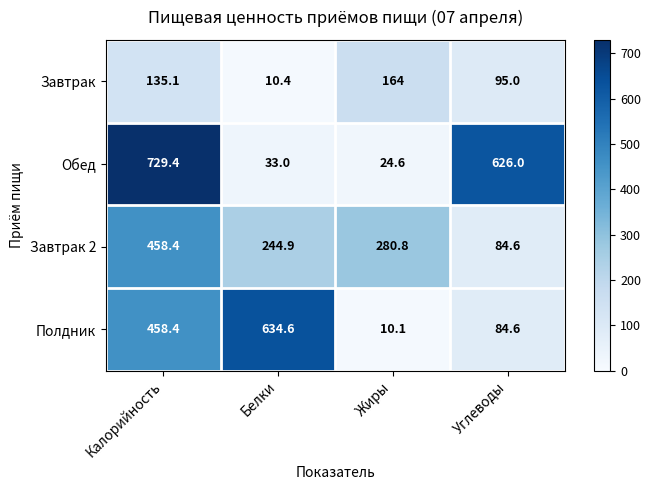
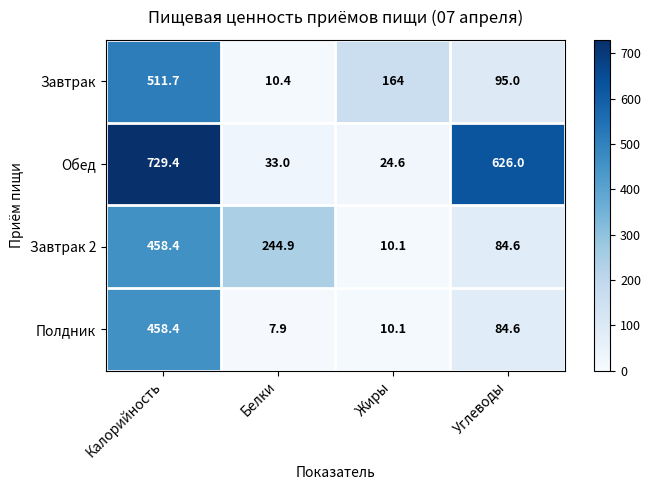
Завтрак, Калорийность: 135.1 -> 511.7
Завтрак 2, Жиры: 280.8 -> 10.1
Полдник, Белки: 634.6 -> 7.9
